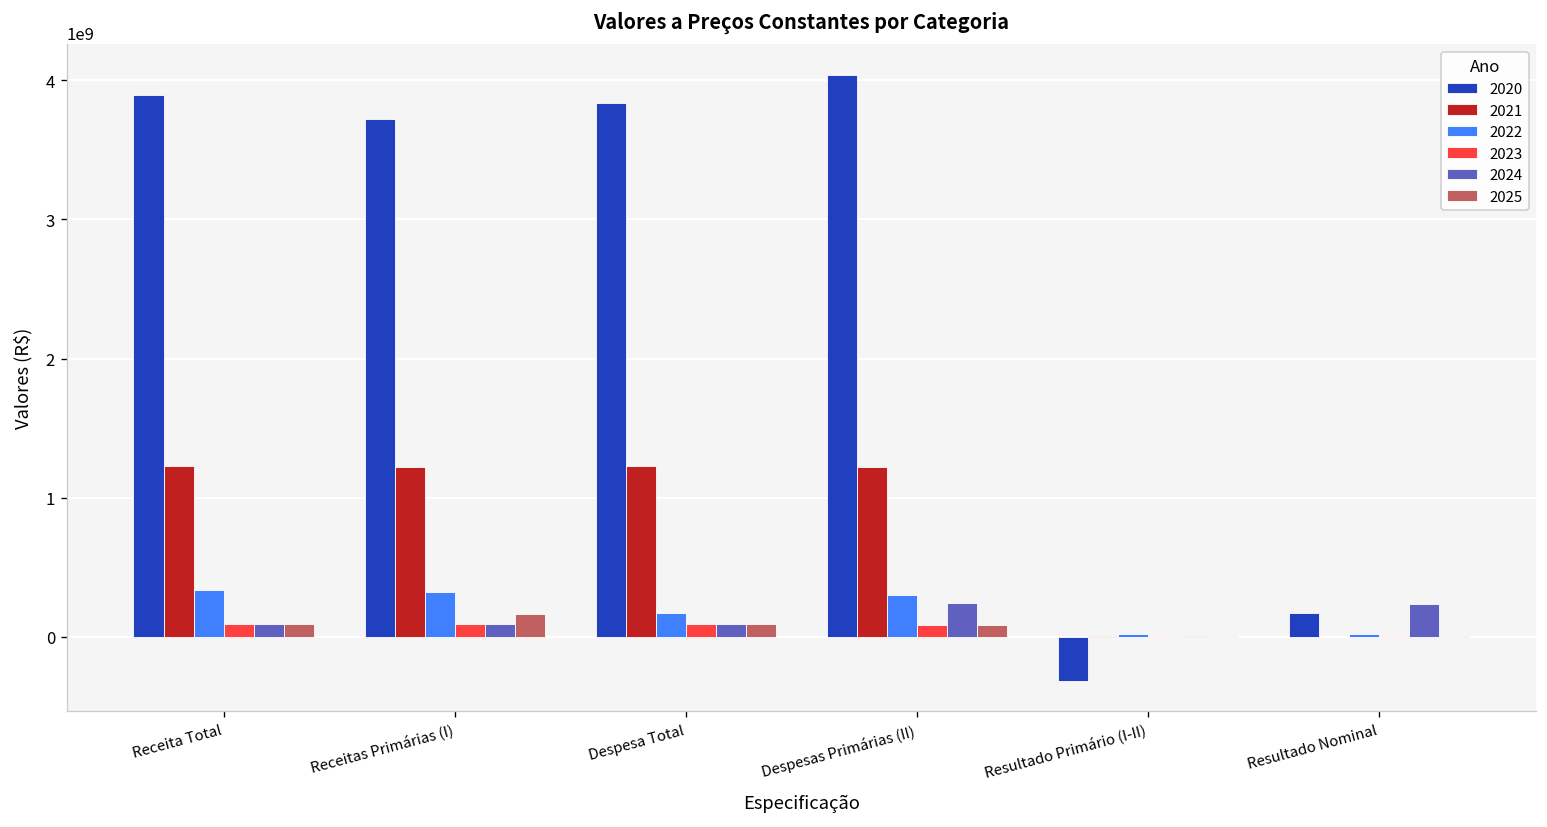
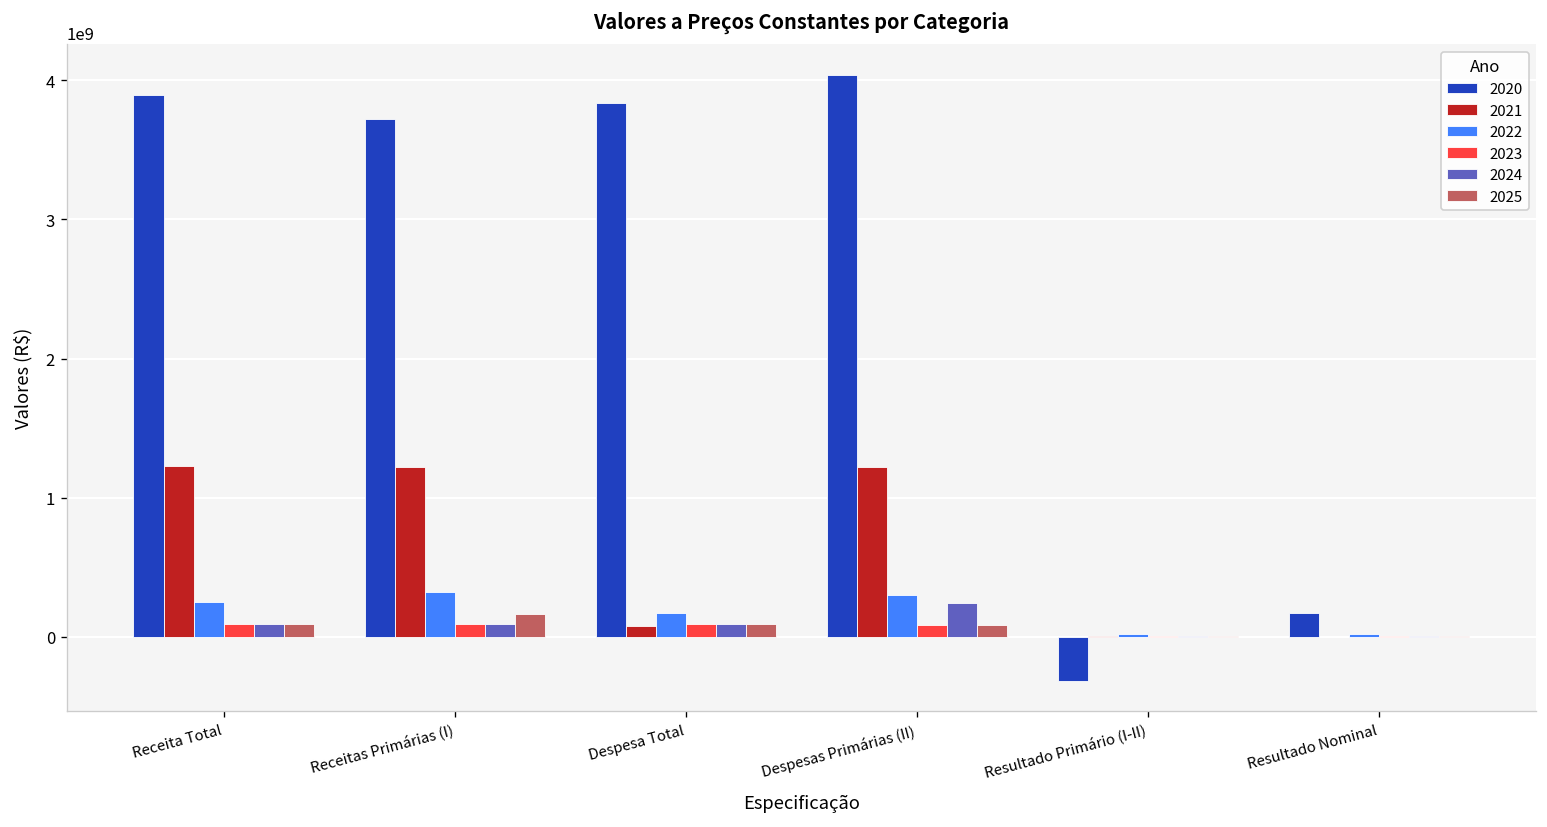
2022, Receita Total: 340000000 -> 250000000
2021, Despesa Total: 1230000000 -> 80000000
2024, Resultado Nominal: 240000000 -> 0
